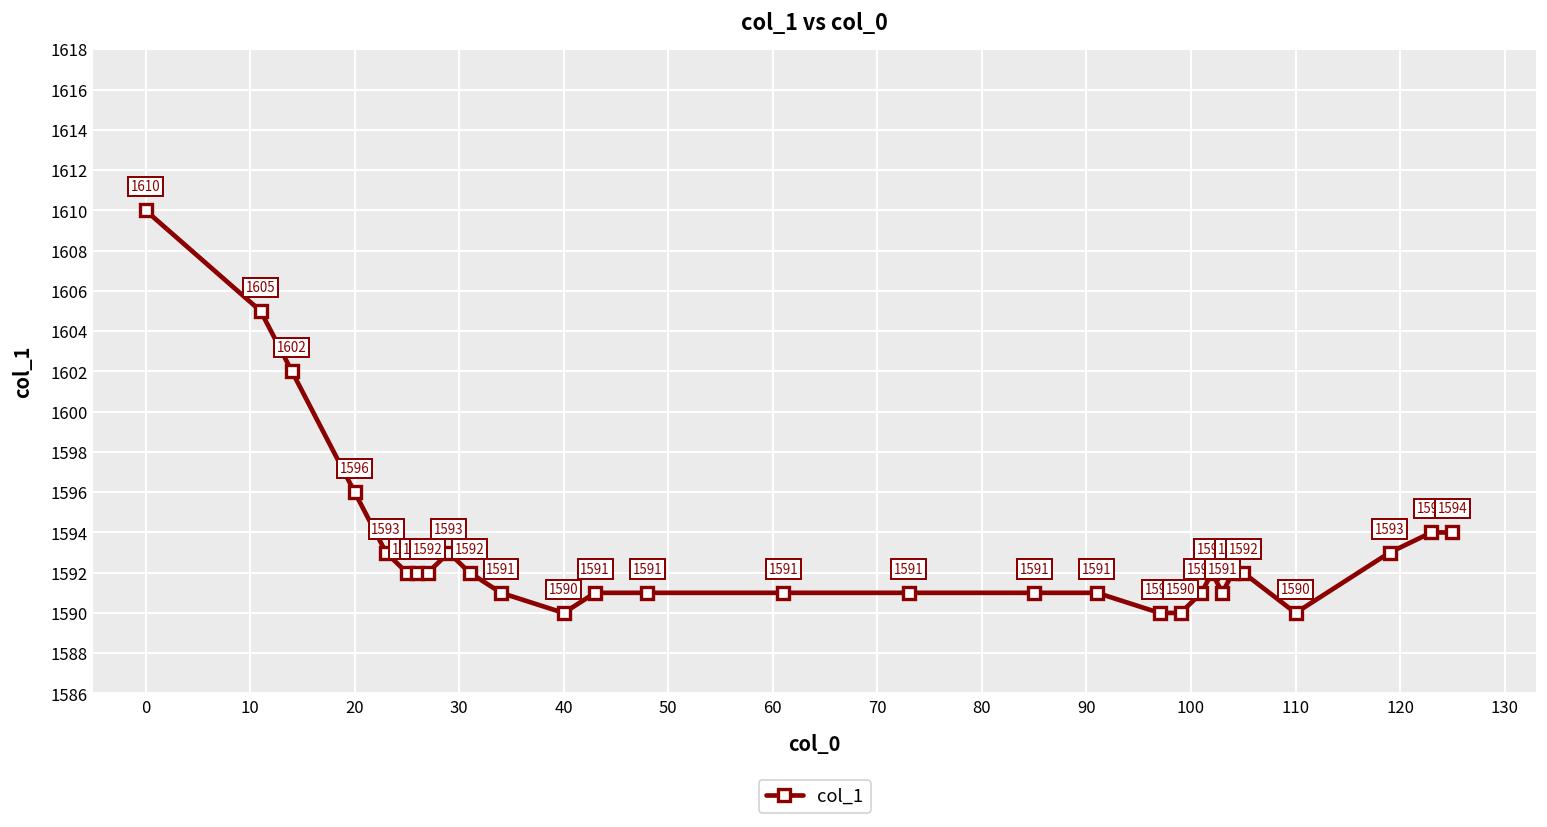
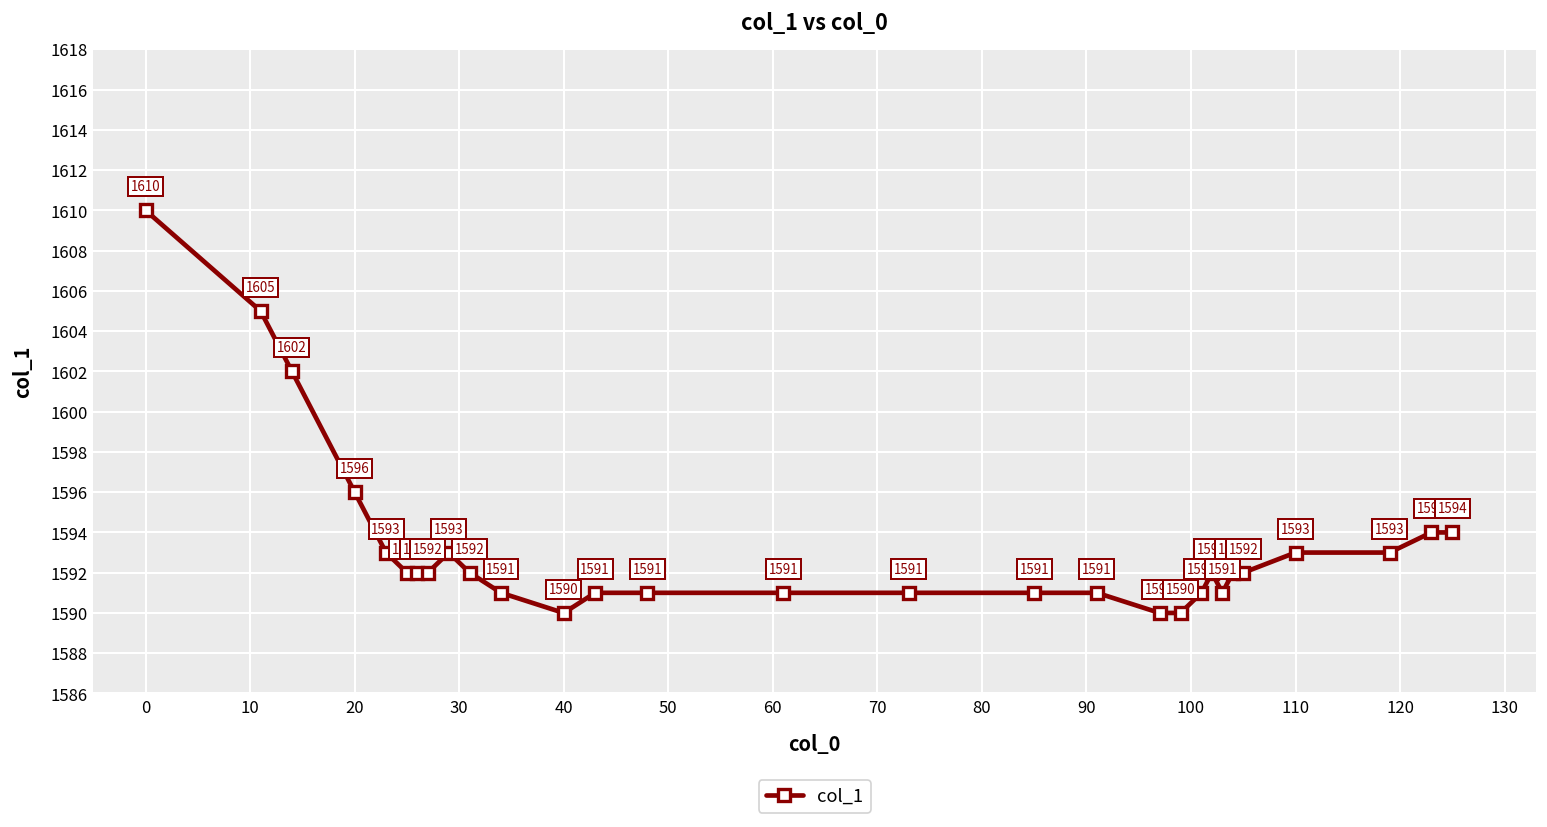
110: 1590 -> 1593
